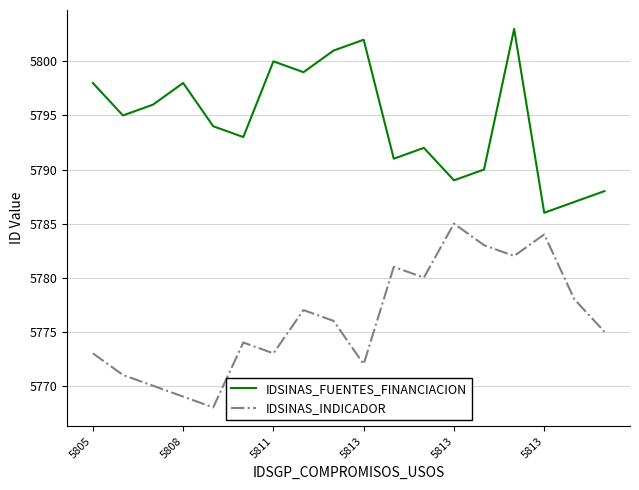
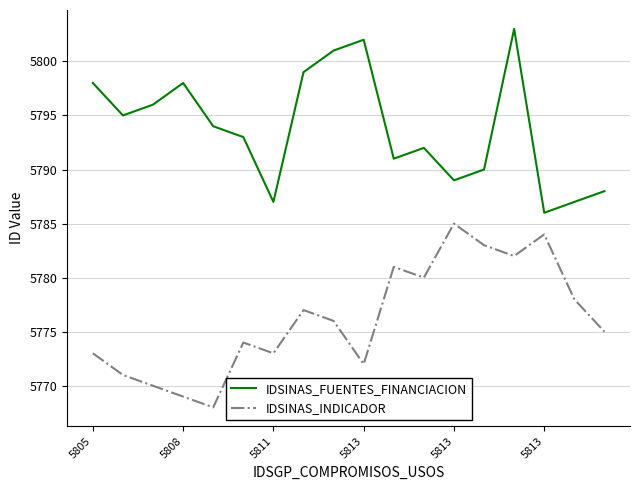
IDSINAS_FUENTES_FINANCIACION, 5811: 5800 -> 5787
